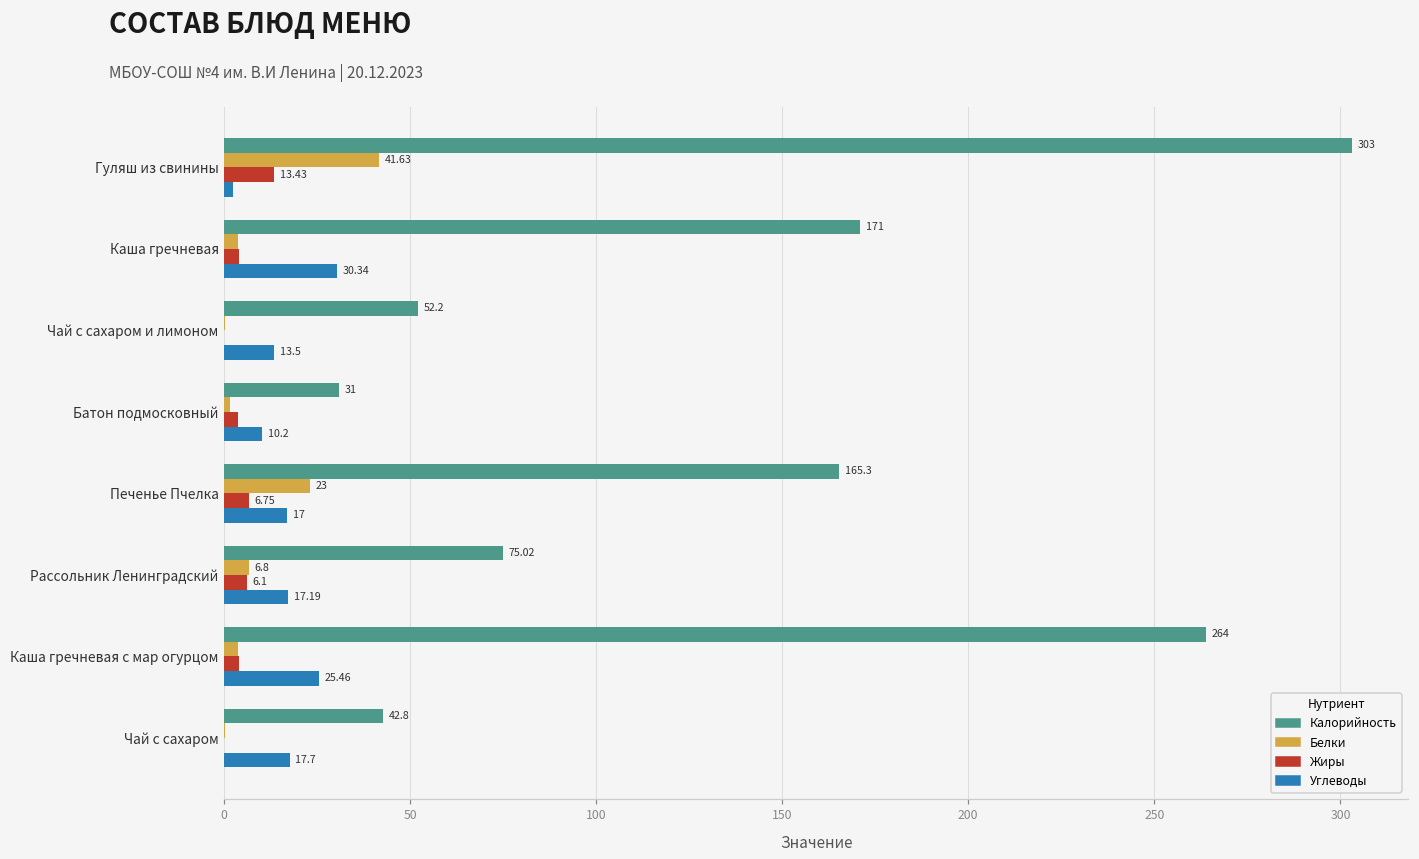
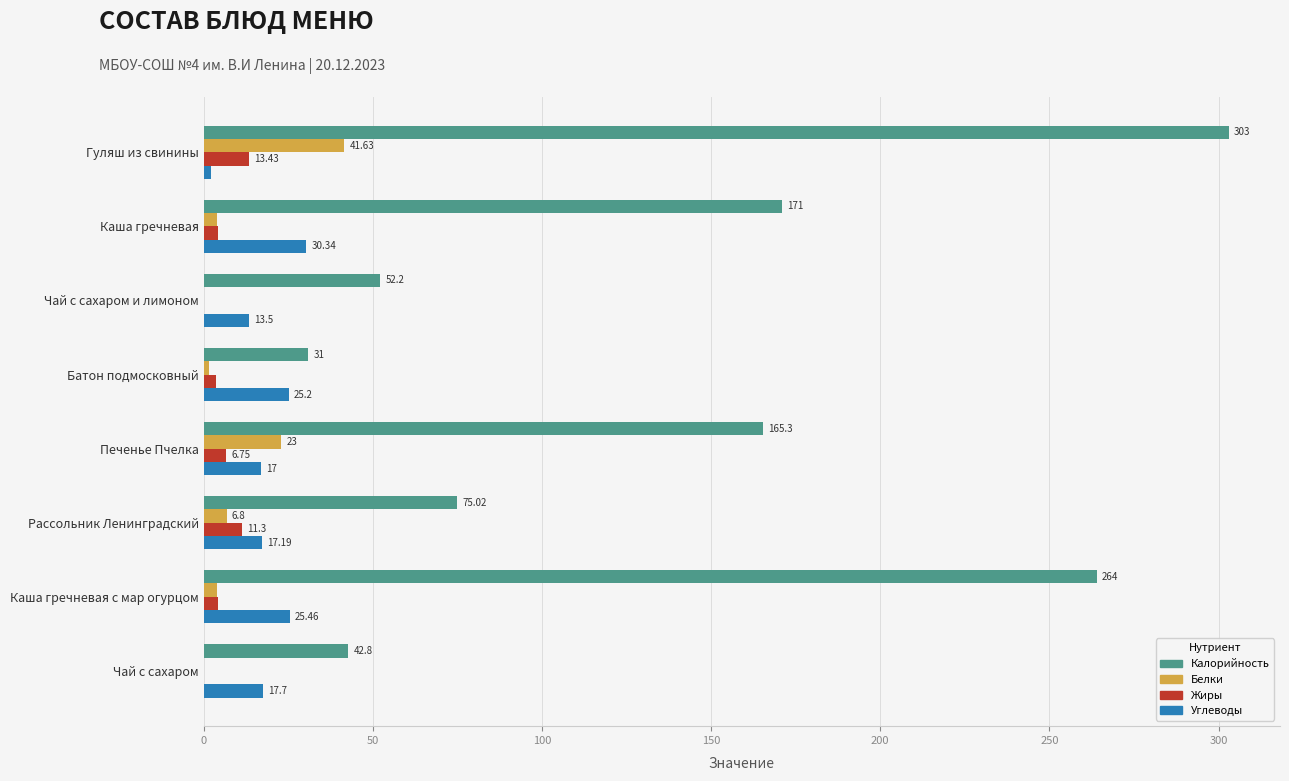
Углеводы, Батон подмосковный: 10.2 -> 25.2
Жиры, Рассольник Ленинградский: 6.1 -> 11.3
